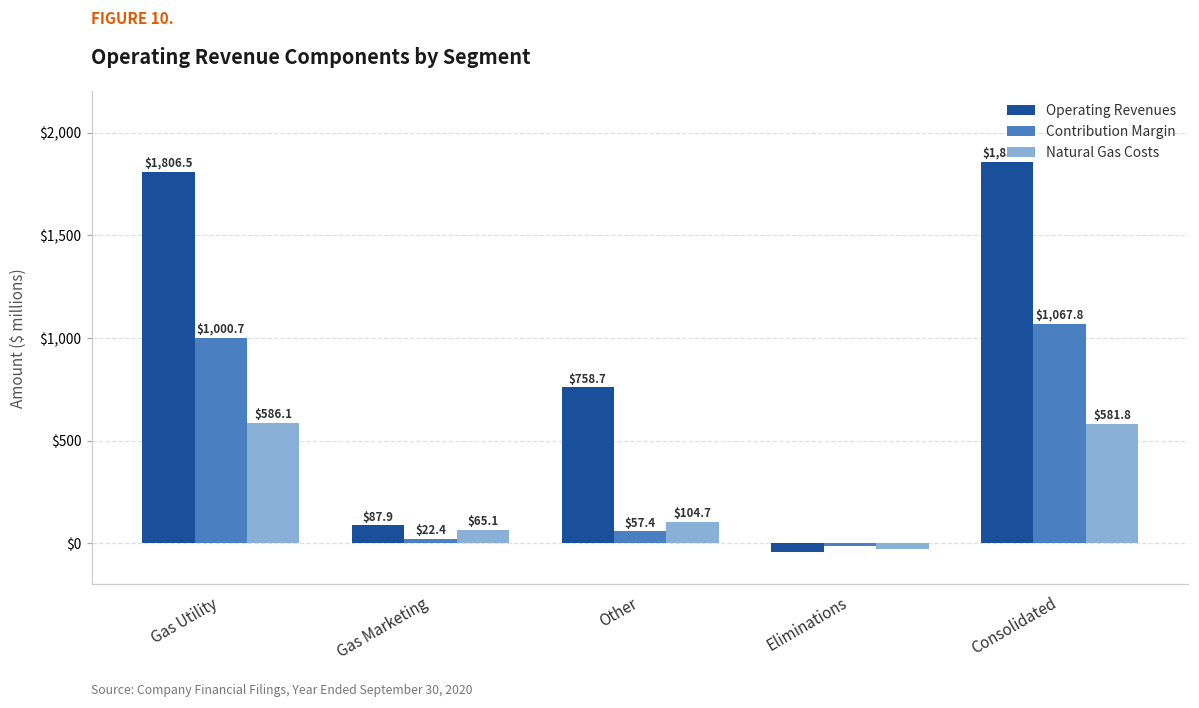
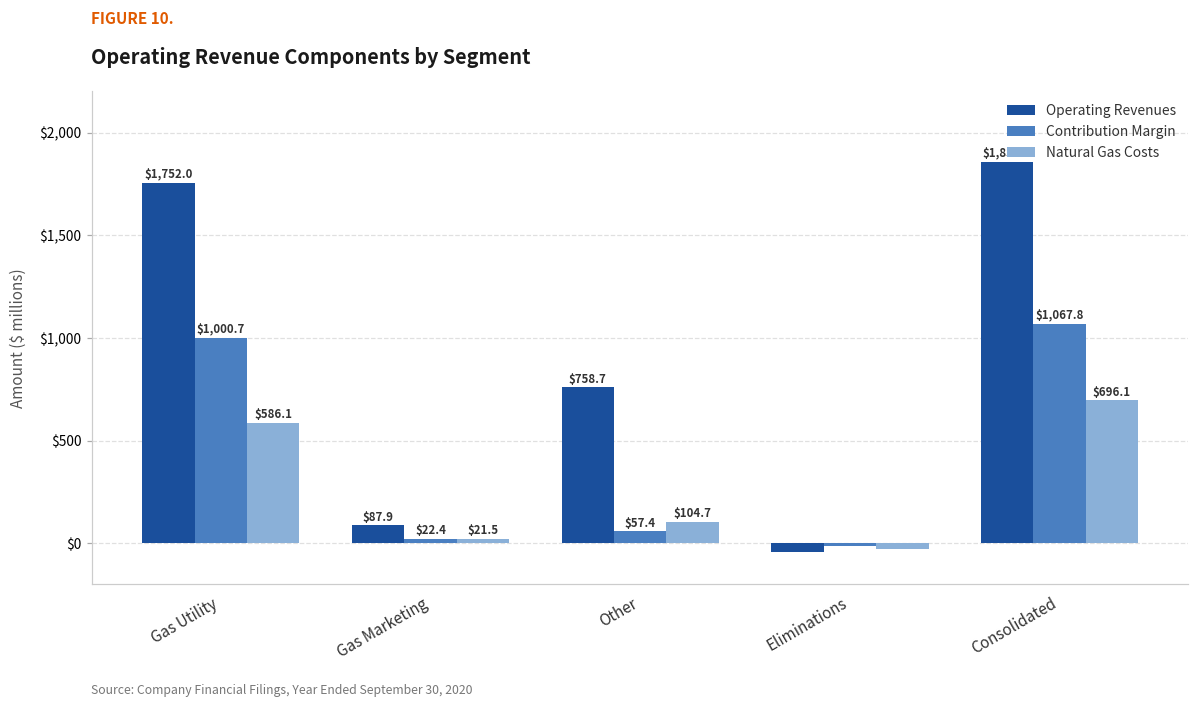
Operating Revenues, Gas Utility: $1,806.5 -> $1,752.0
Natural Gas Costs, Gas Marketing: $65.1 -> $21.5
Natural Gas Costs, Consolidated: $581.8 -> $696.1
